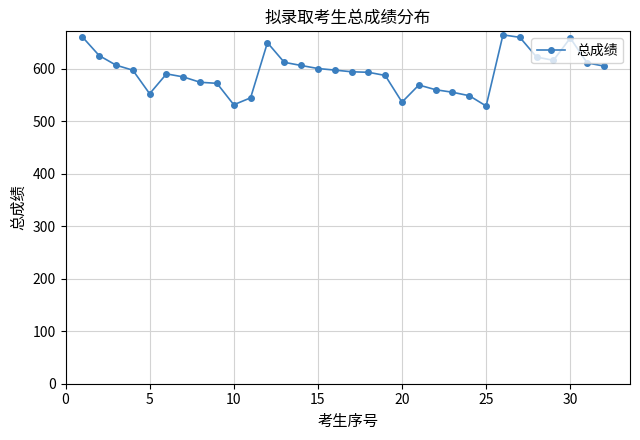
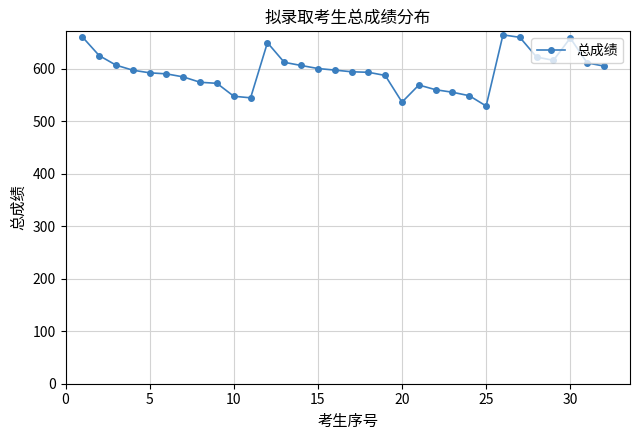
5: 550 -> 590
10: 530 -> 550
